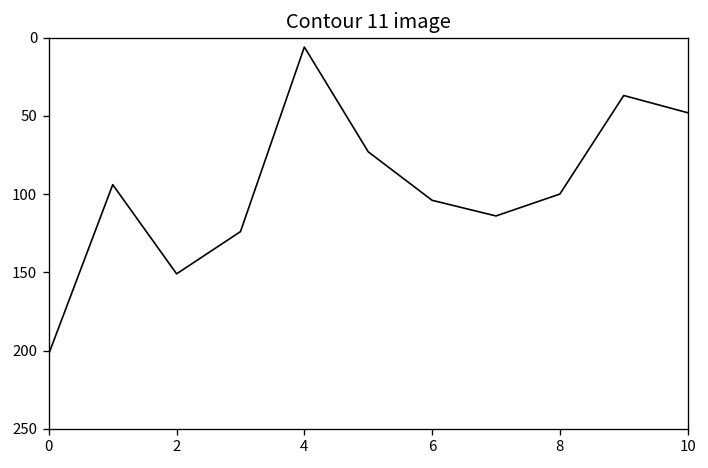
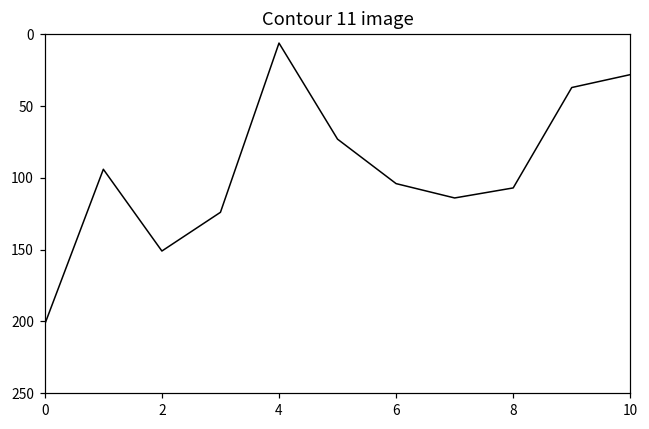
8: 100 -> 107
10: 48 -> 28
